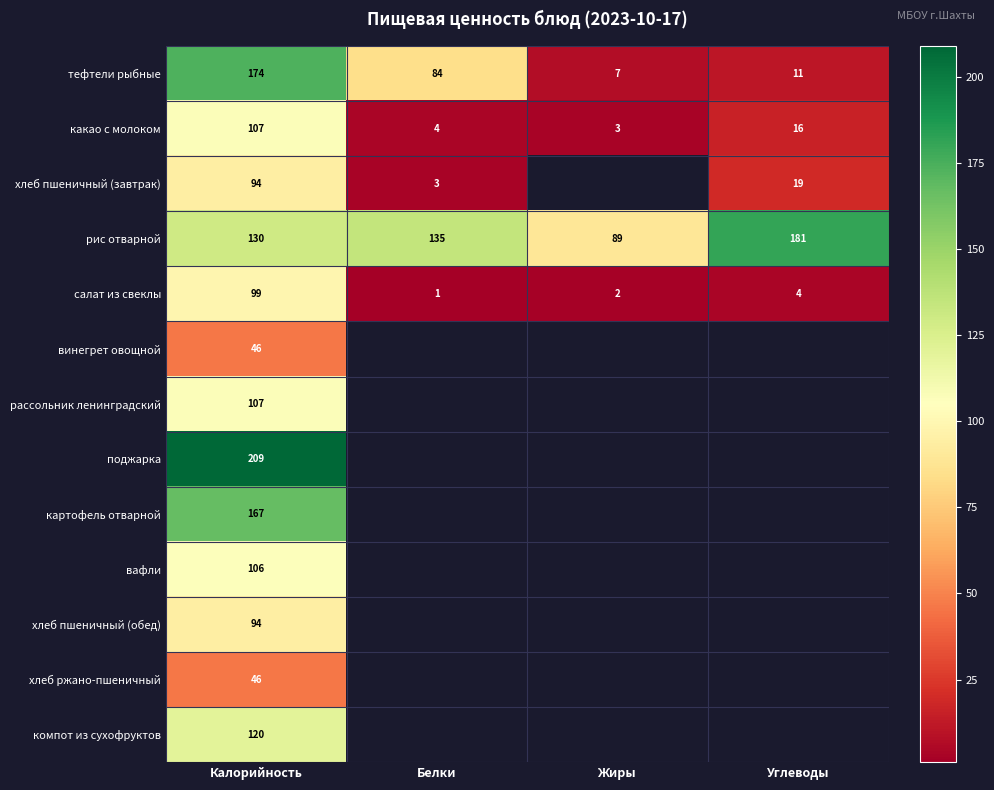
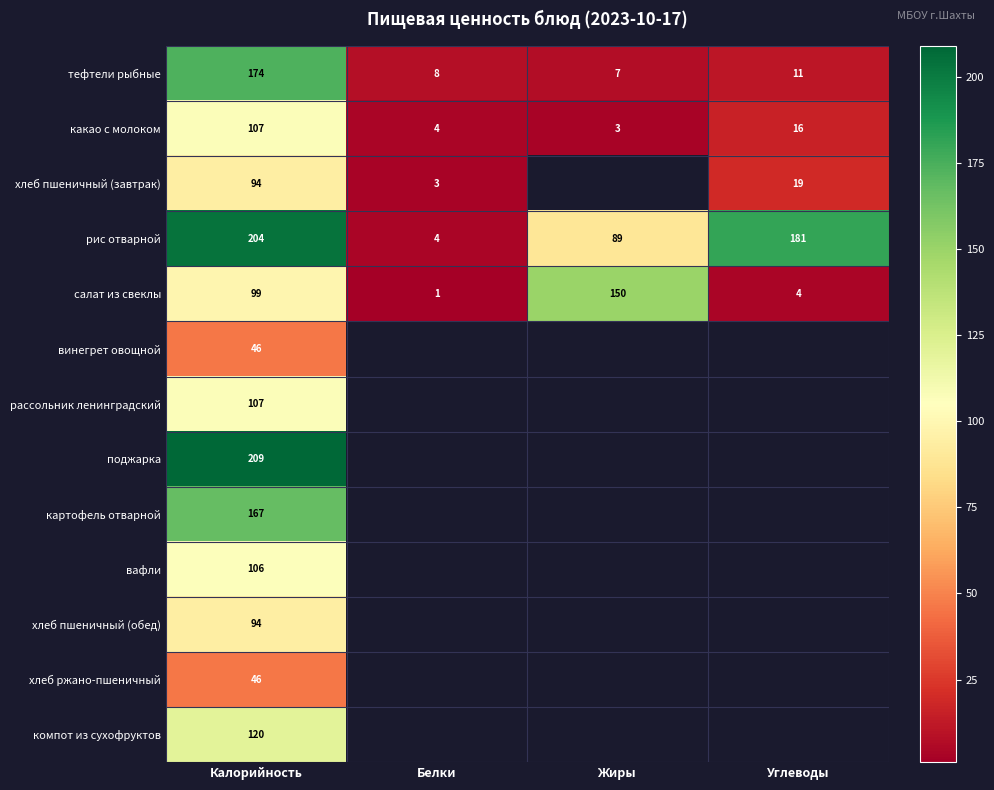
тефтели рыбные, Белки: 84 -> 8
рис отварной, Калорийность: 130 -> 204
рис отварной, Белки: 135 -> 4
салат из свеклы, Жиры: 2 -> 150
